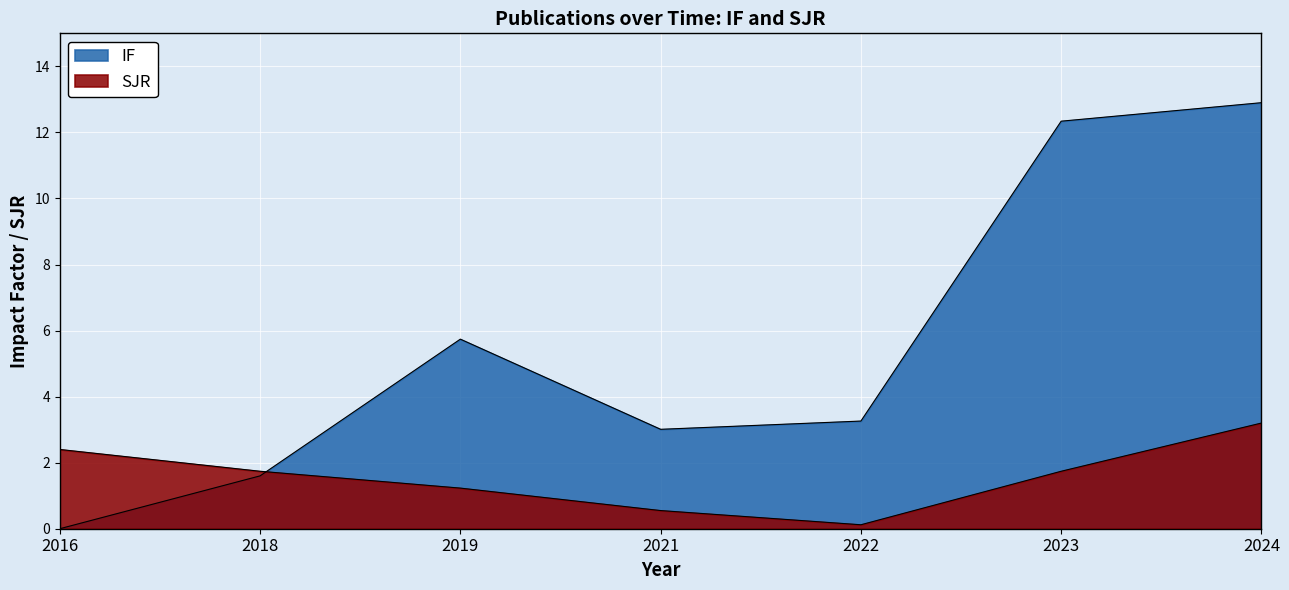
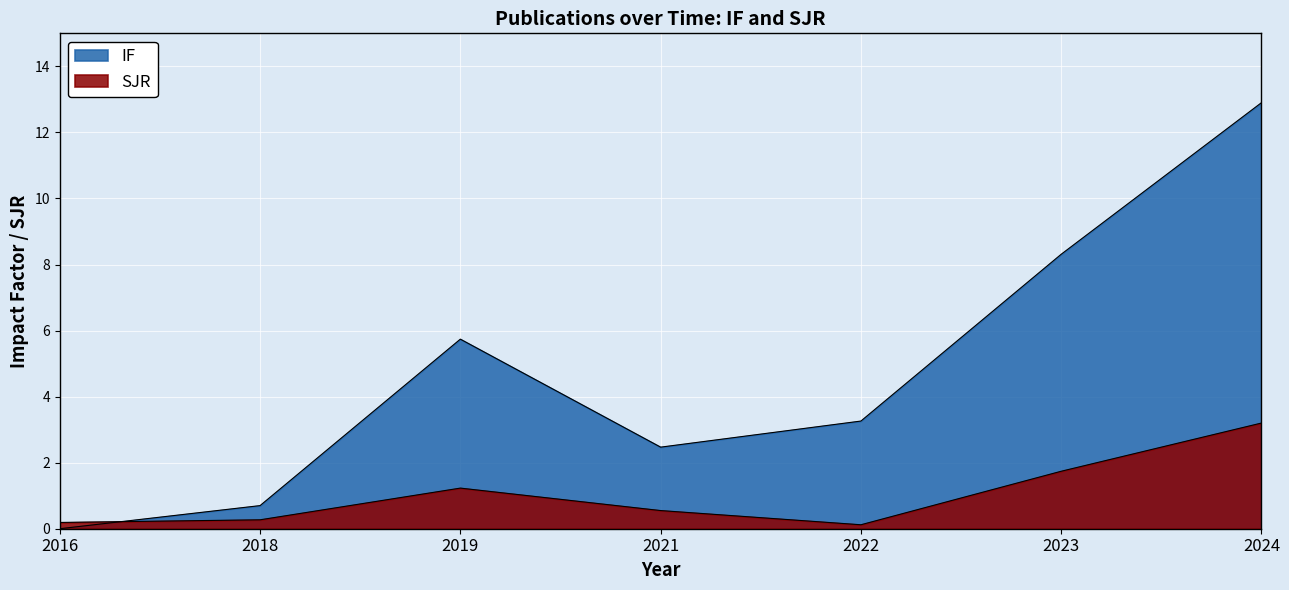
SJR, 2016: 2.4 -> 0.2
IF, 2018: 1.6 -> 0.7
SJR, 2018: 1.7 -> 0.3
IF, 2021: 3.0 -> 2.5
IF, 2023: 12.3 -> 8.3
